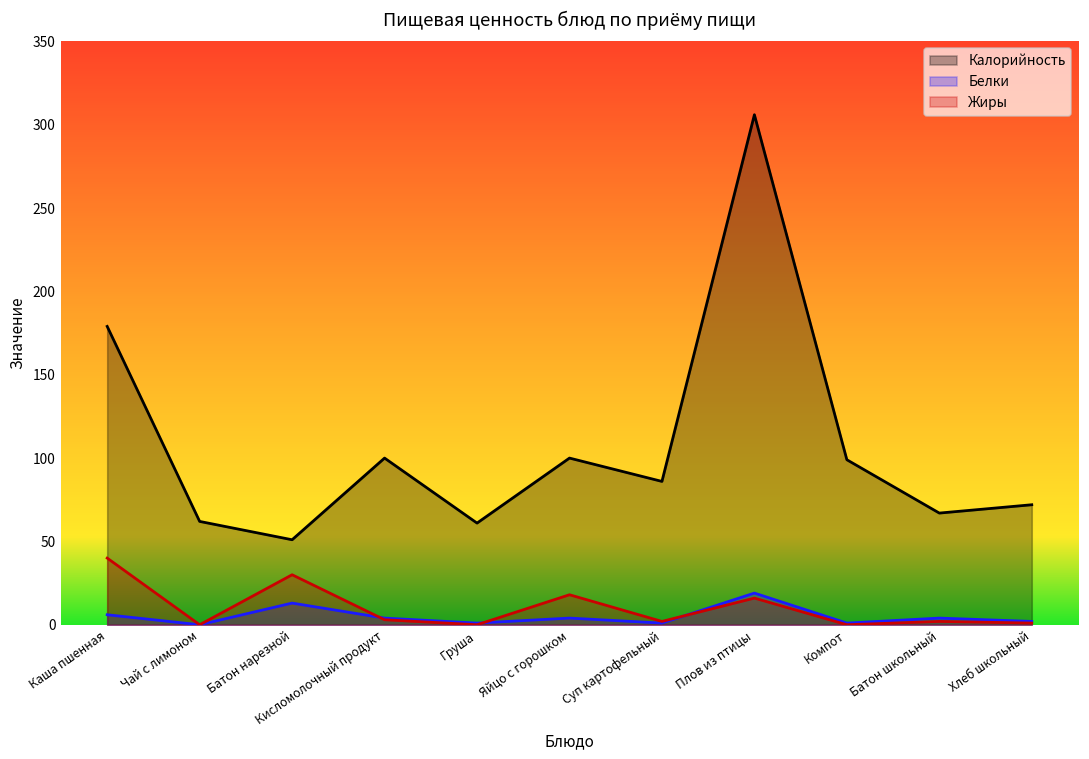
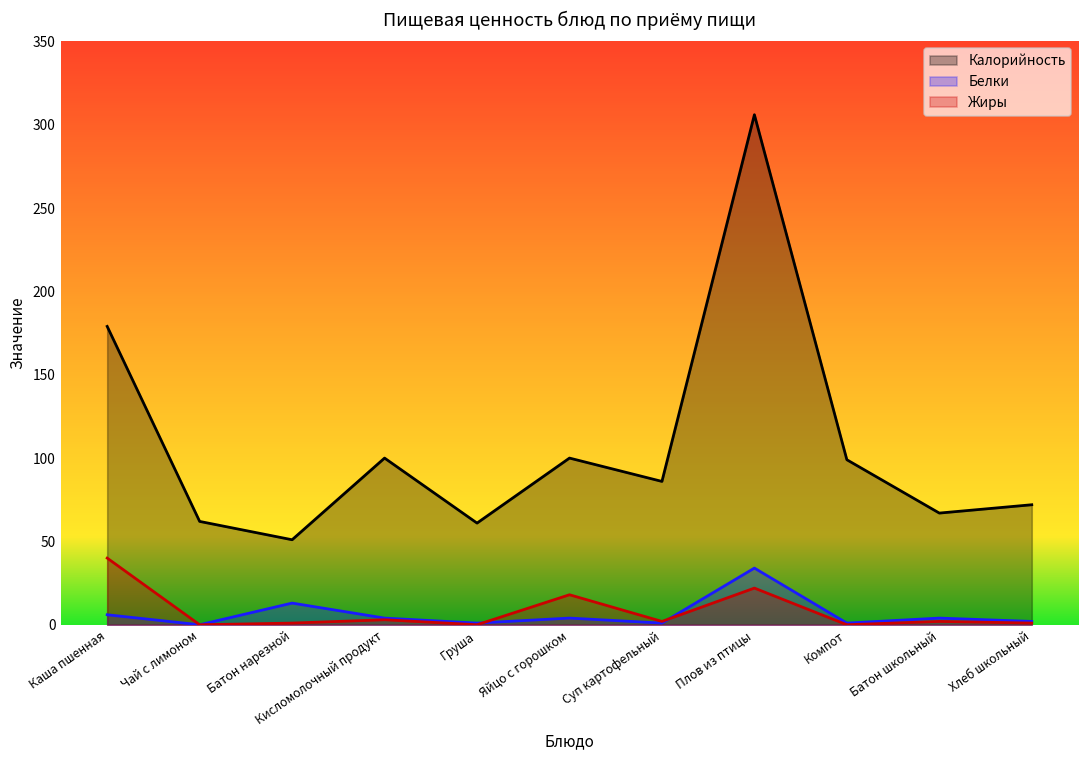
Жиры, Батон нарезной: 30 -> 1
Белки, Плов из птицы: 19 -> 34
Жиры, Плов из птицы: 16 -> 22
